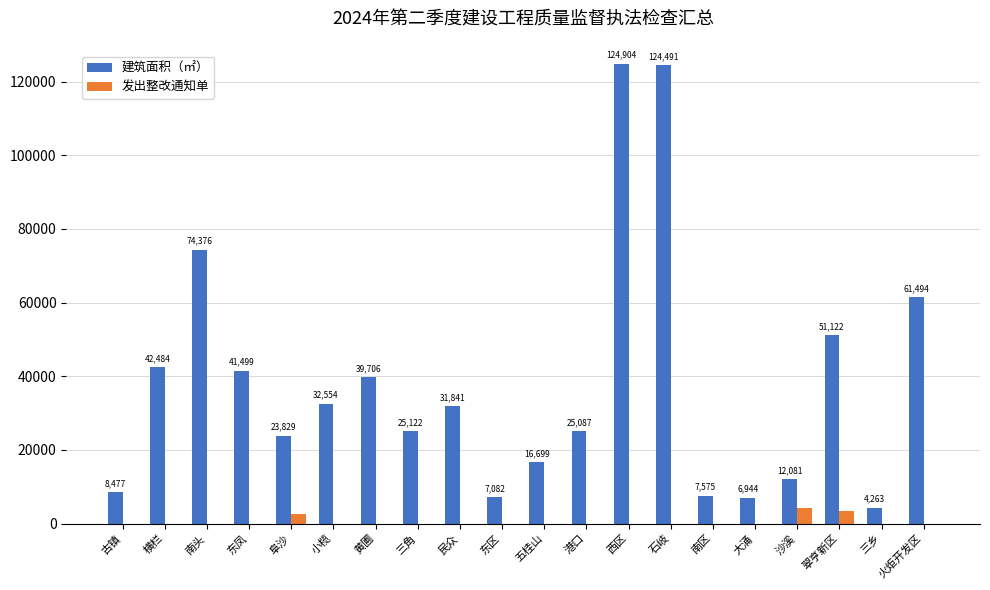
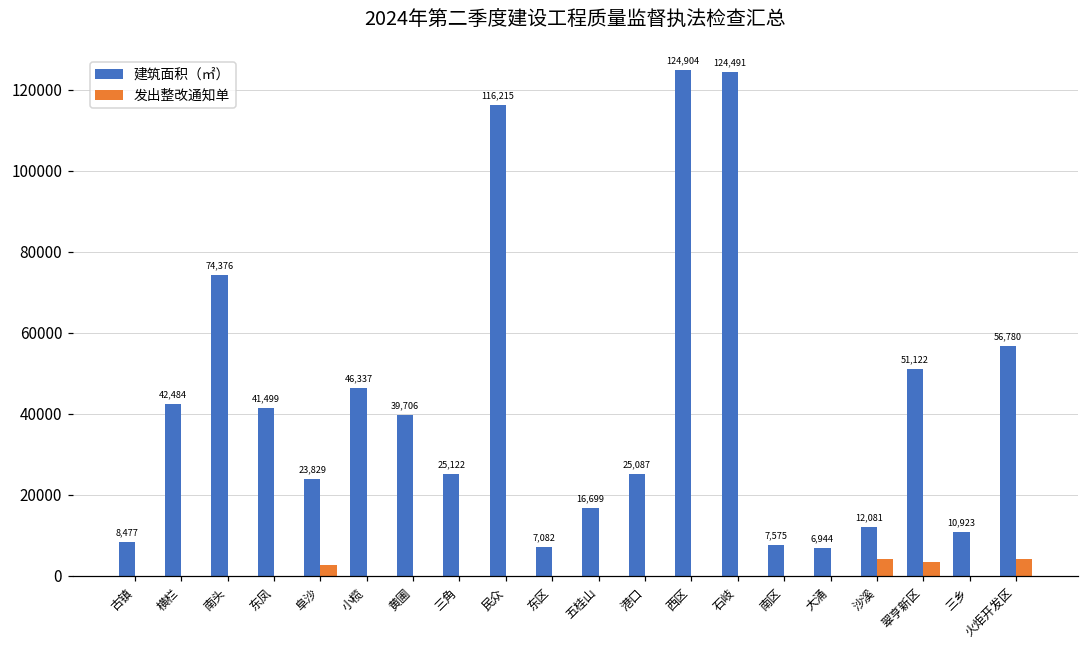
建筑面积（㎡）, 小榄: 32,554 -> 46,337
建筑面积（㎡）, 民众: 31,841 -> 116,215
建筑面积（㎡）, 三乡: 4,263 -> 10,923
建筑面积（㎡）, 火炬开发区: 61,494 -> 56,780
发出整改通知单, 火炬开发区: 0 -> 4000
